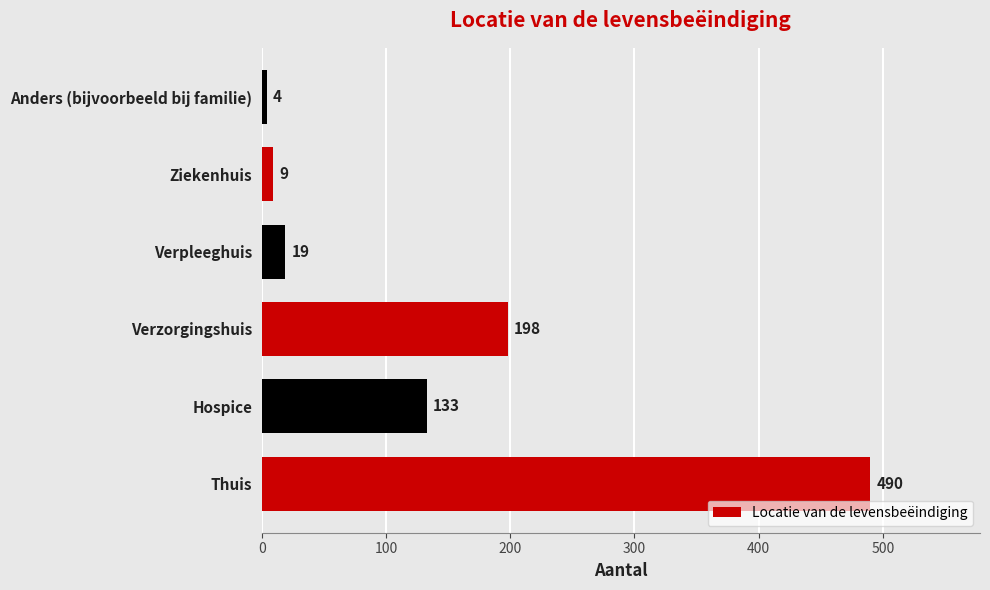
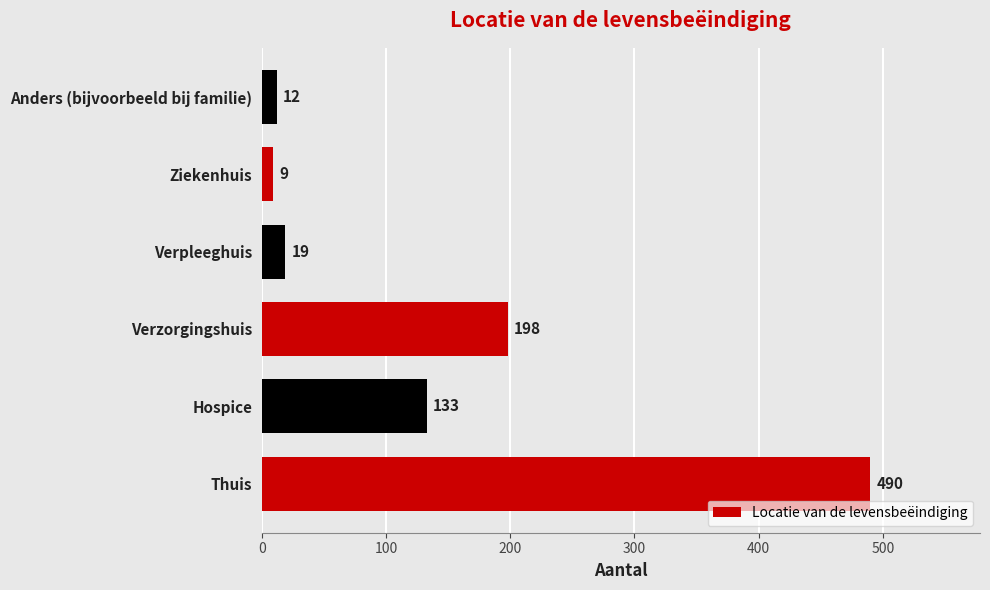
Anders (bijvoorbeeld bij familie): 4 -> 12
